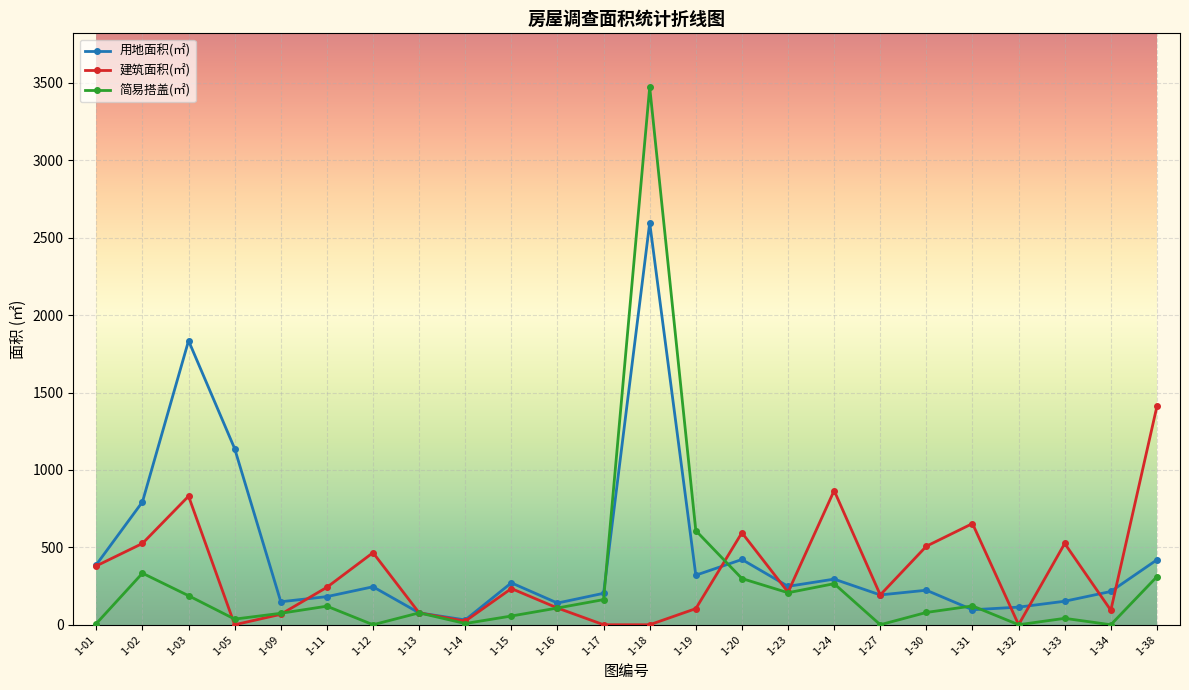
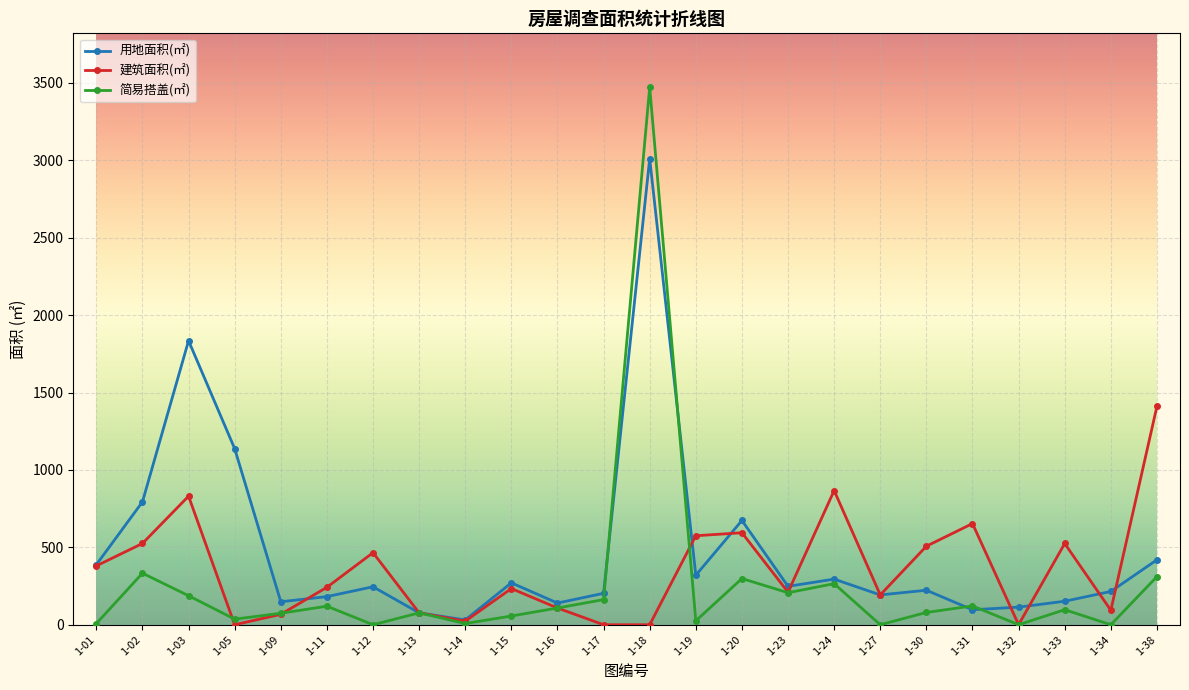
用地面积(㎡), 1-18: 2600 -> 3010
建筑面积(㎡), 1-19: 100 -> 570
简易搭盖(㎡), 1-19: 610 -> 30
用地面积(㎡), 1-20: 420 -> 670
简易搭盖(㎡), 1-33: 40 -> 100
